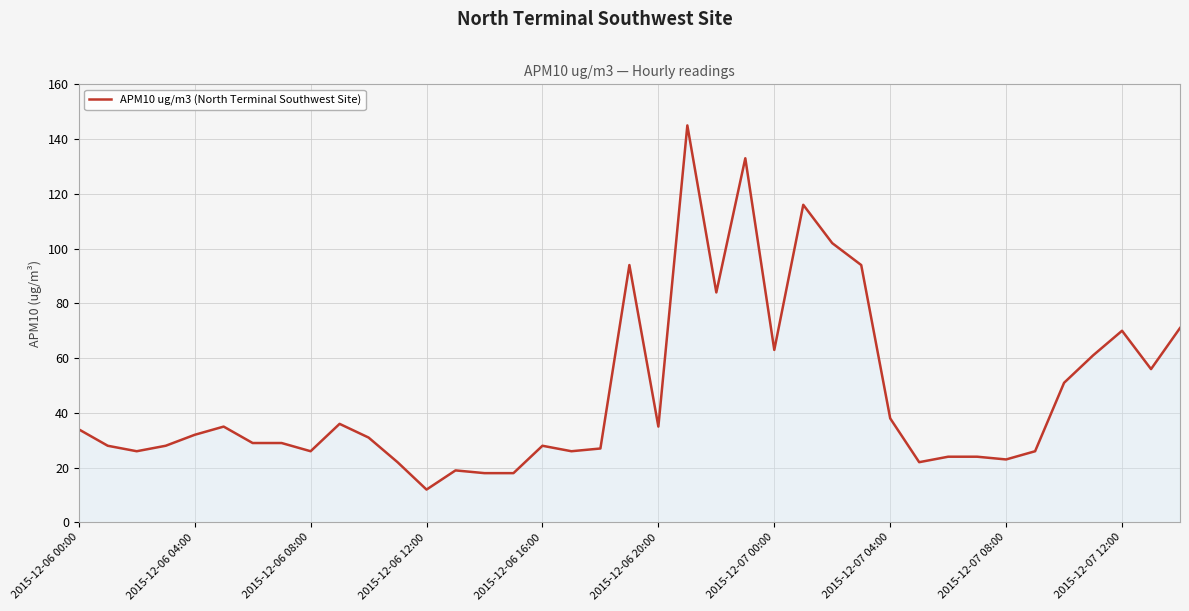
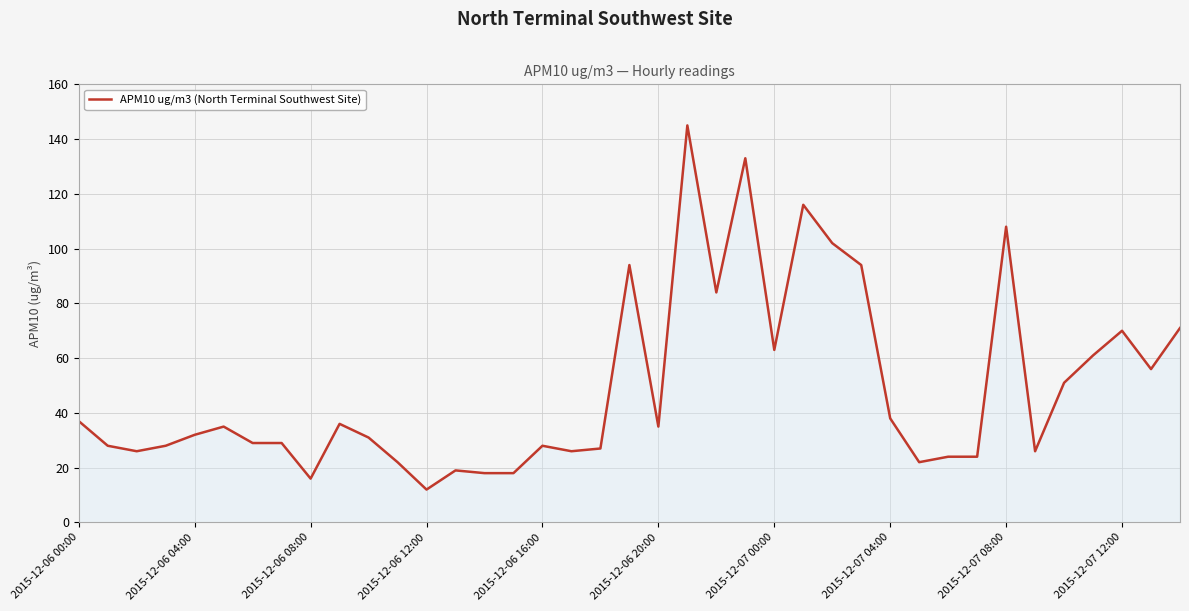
2015-12-06 00:00: 34 -> 37
2015-12-06 08:00: 26 -> 16
2015-12-07 08:00: 23 -> 108
